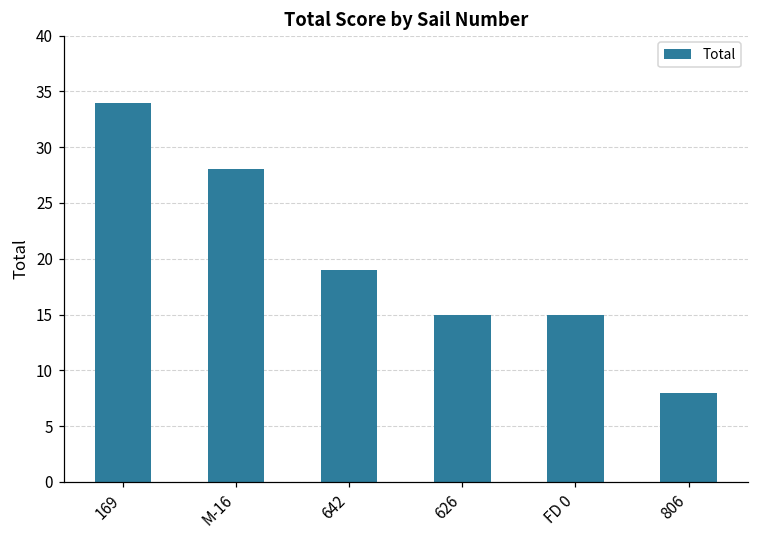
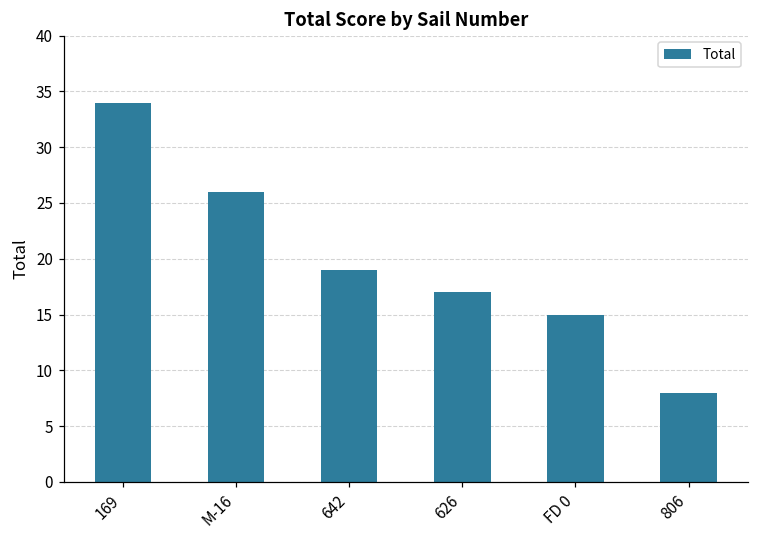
M-16: 28 -> 26
626: 15 -> 17
